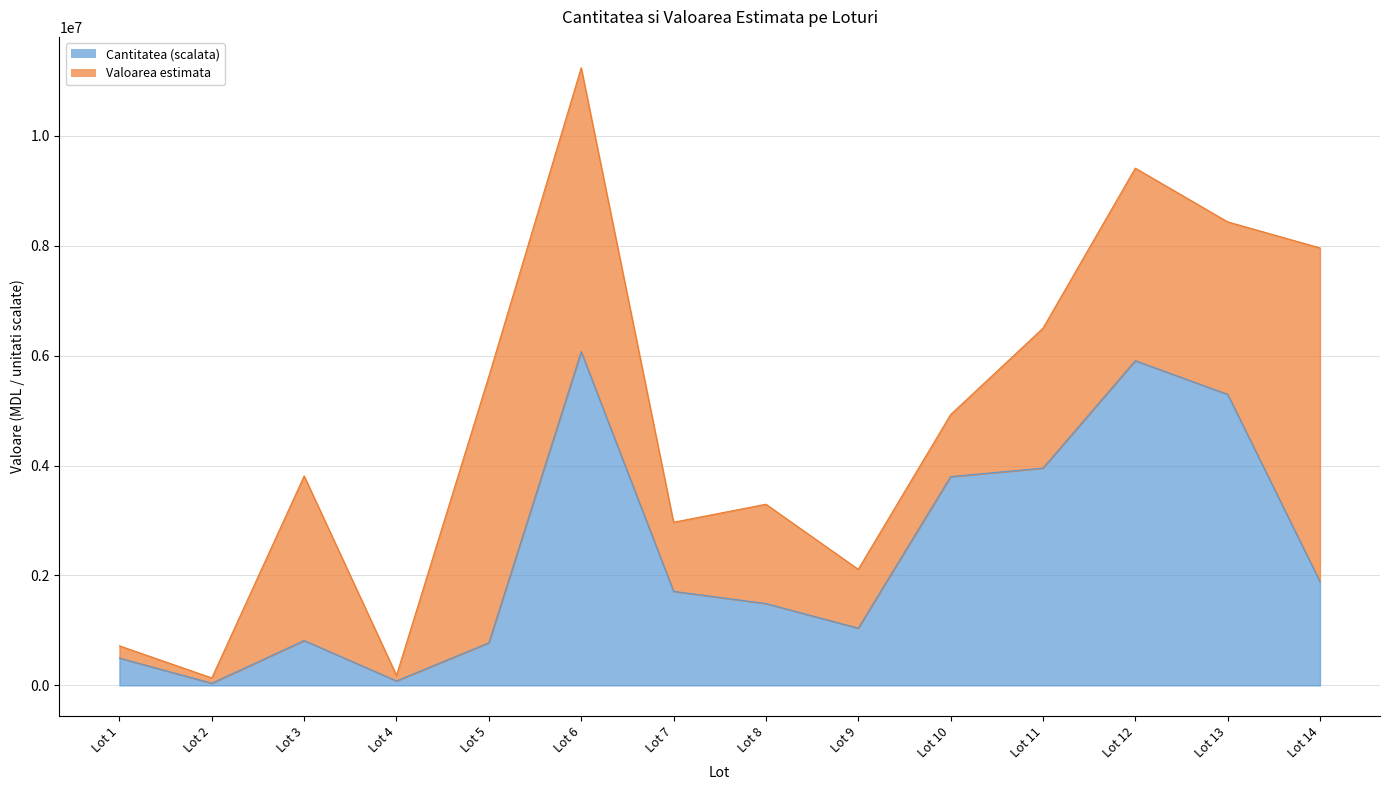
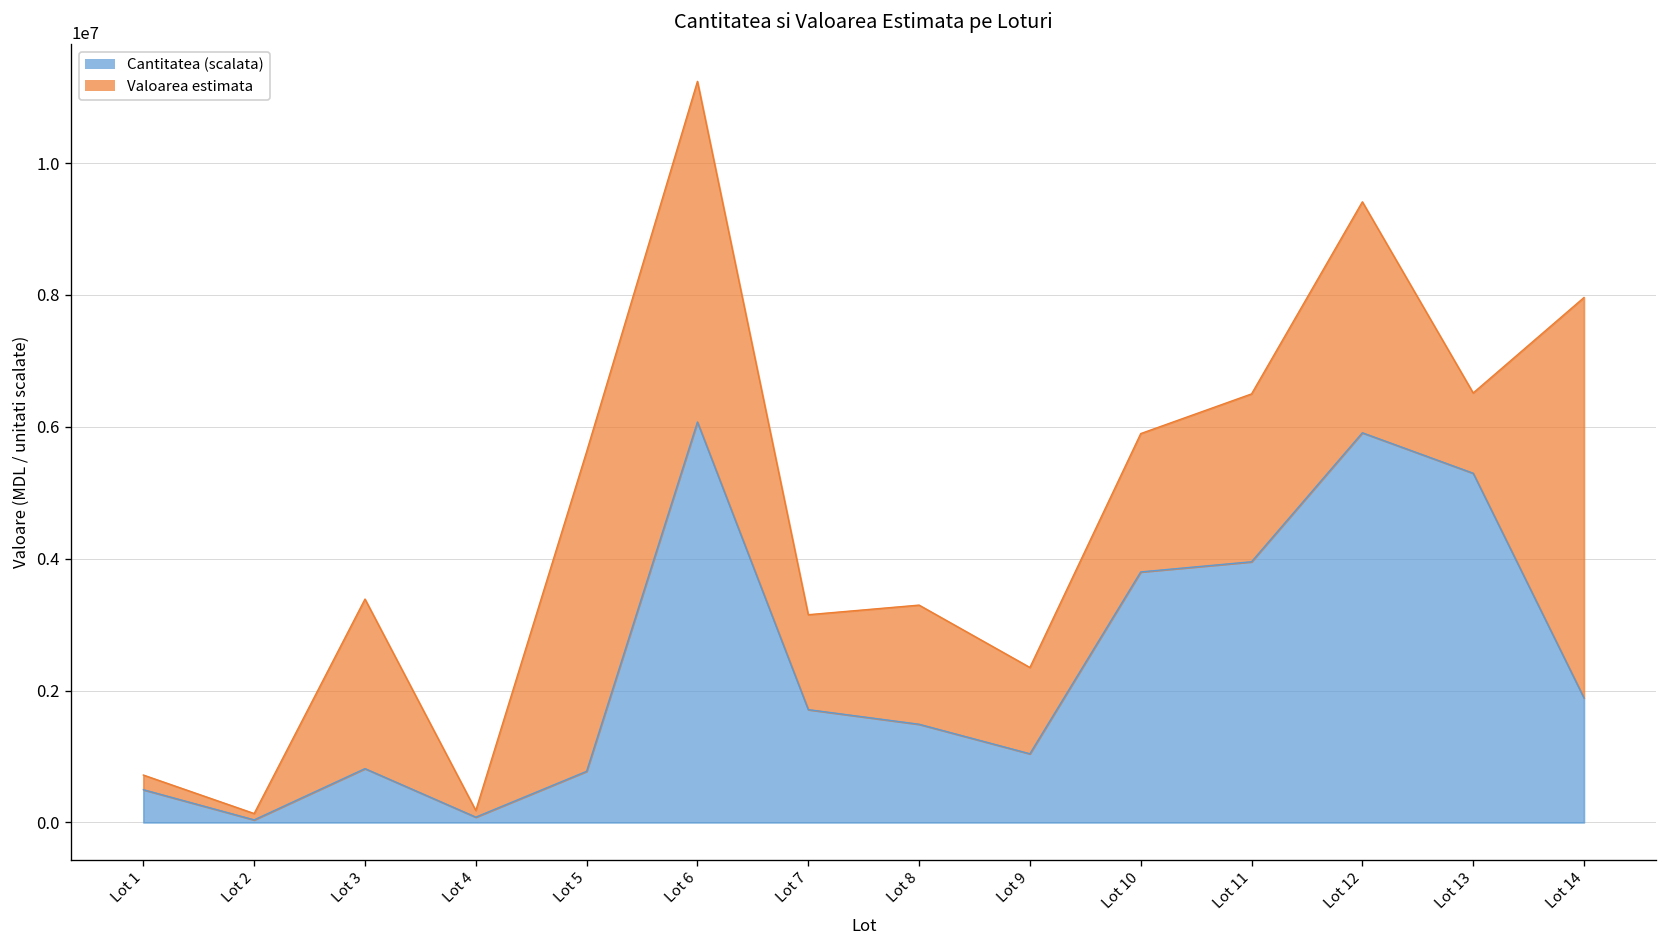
Valoarea estimata, Lot 3: 3000000 -> 2600000
Valoarea estimata, Lot 7: 1300000 -> 1400000
Valoarea estimata, Lot 9: 1100000 -> 1300000
Valoarea estimata, Lot 10: 1100000 -> 2100000
Valoarea estimata, Lot 13: 3100000 -> 1200000
